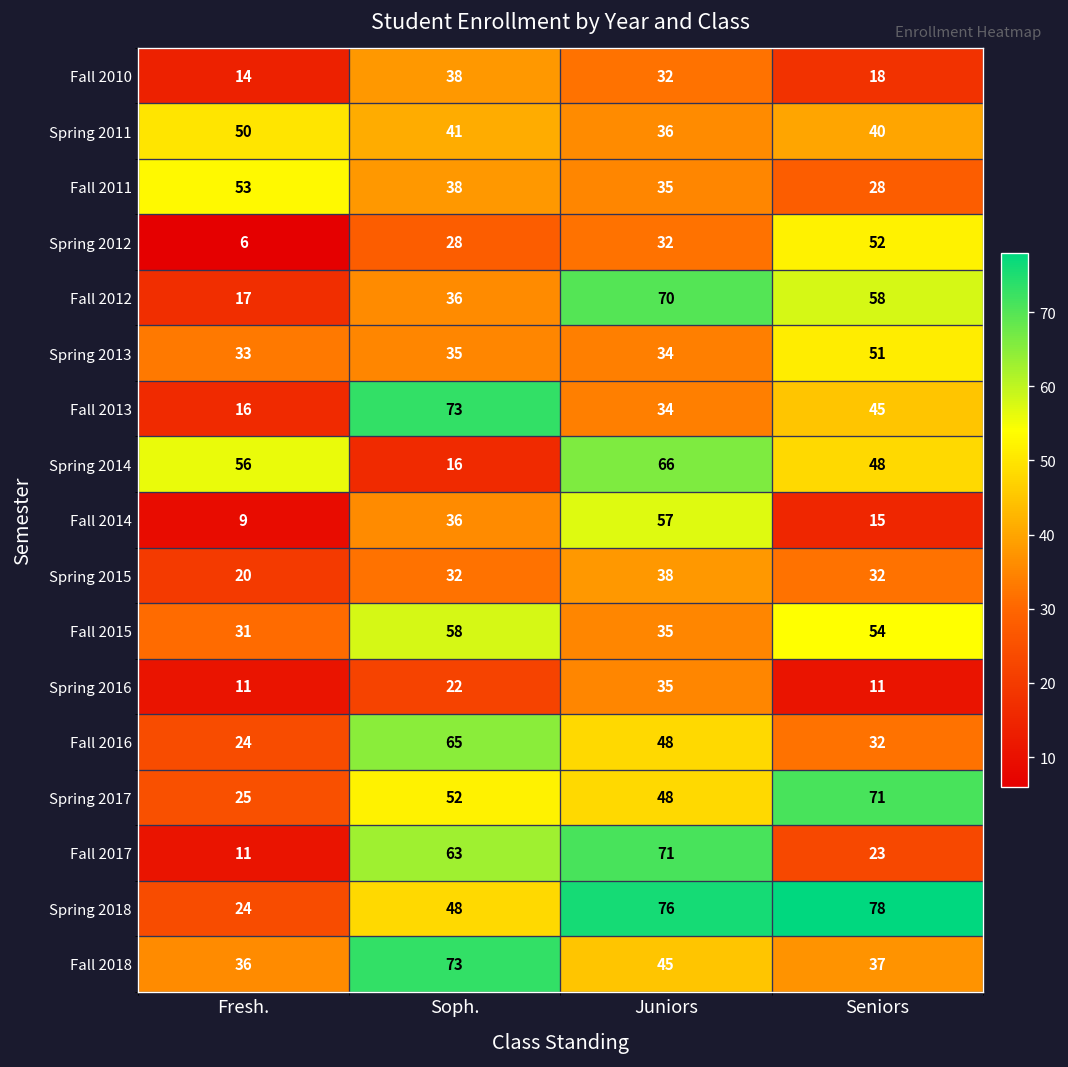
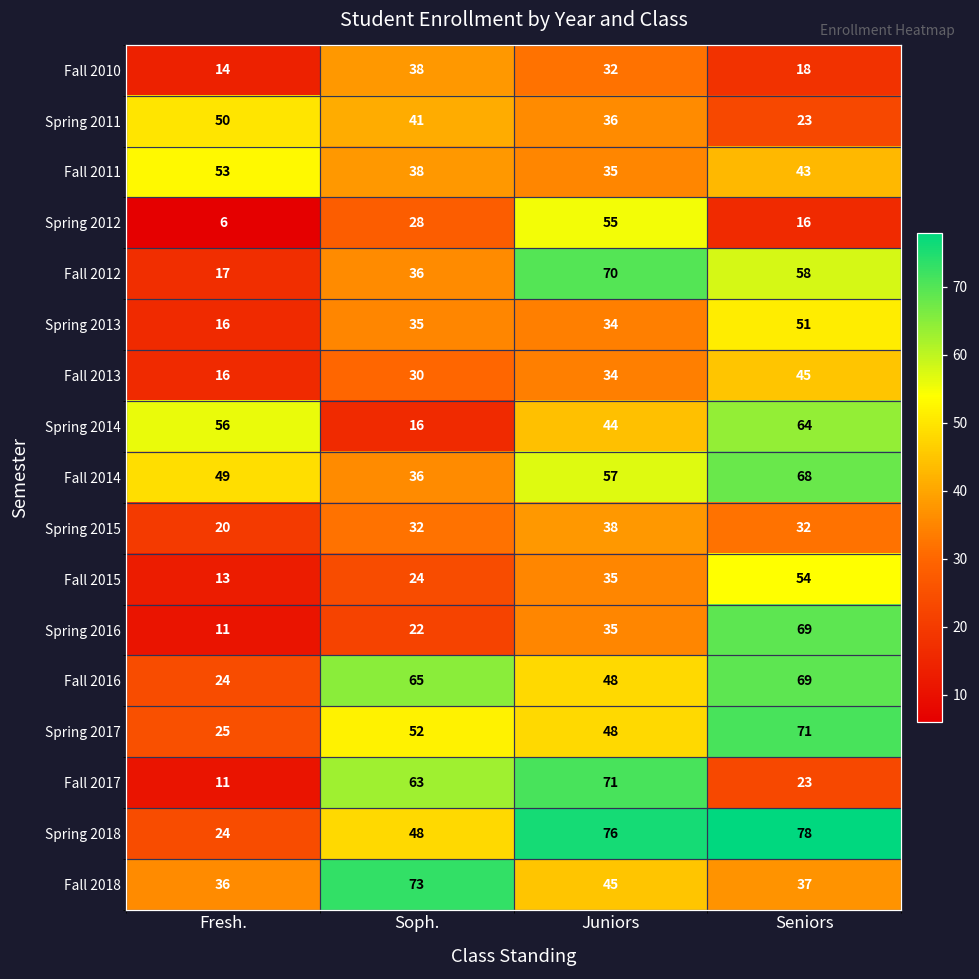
Spring 2011, Seniors: 40 -> 23
Fall 2011, Seniors: 28 -> 43
Spring 2012, Juniors: 32 -> 55
Spring 2012, Seniors: 52 -> 16
Spring 2013, Fresh.: 33 -> 16
Fall 2013, Soph.: 73 -> 30
Spring 2014, Juniors: 66 -> 44
Spring 2014, Seniors: 48 -> 64
Fall 2014, Fresh.: 9 -> 49
Fall 2014, Seniors: 15 -> 68
Fall 2015, Fresh.: 31 -> 13
Fall 2015, Soph.: 58 -> 24
Spring 2016, Seniors: 11 -> 69
Fall 2016, Seniors: 32 -> 69
